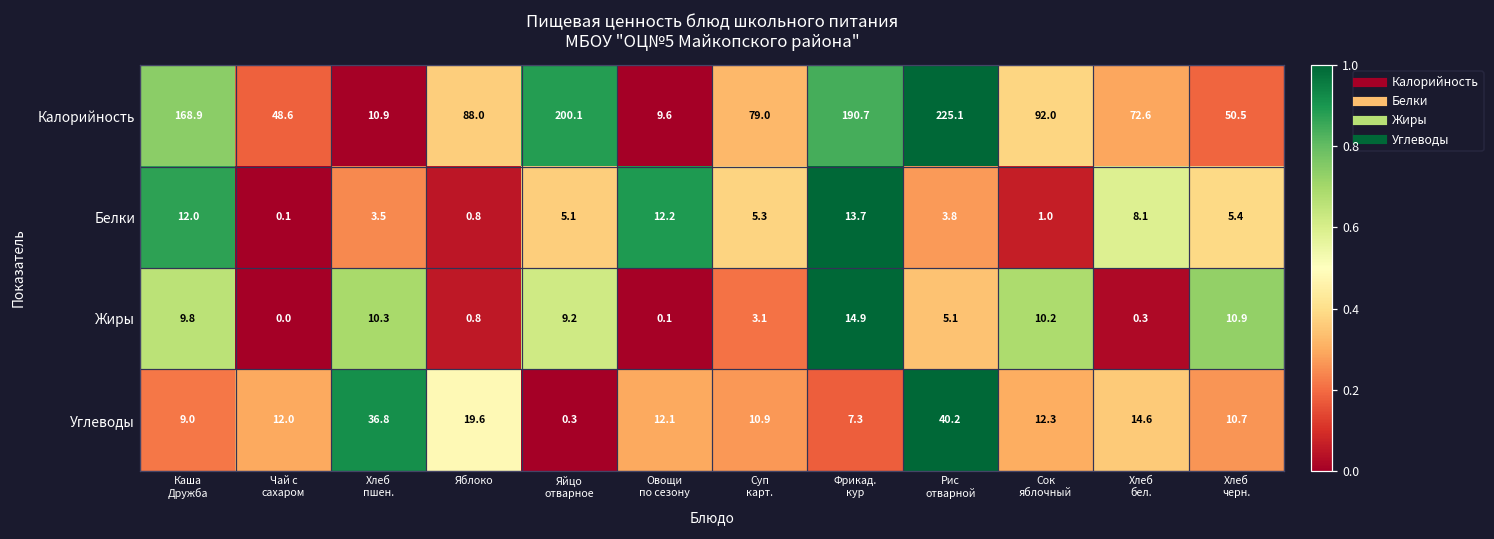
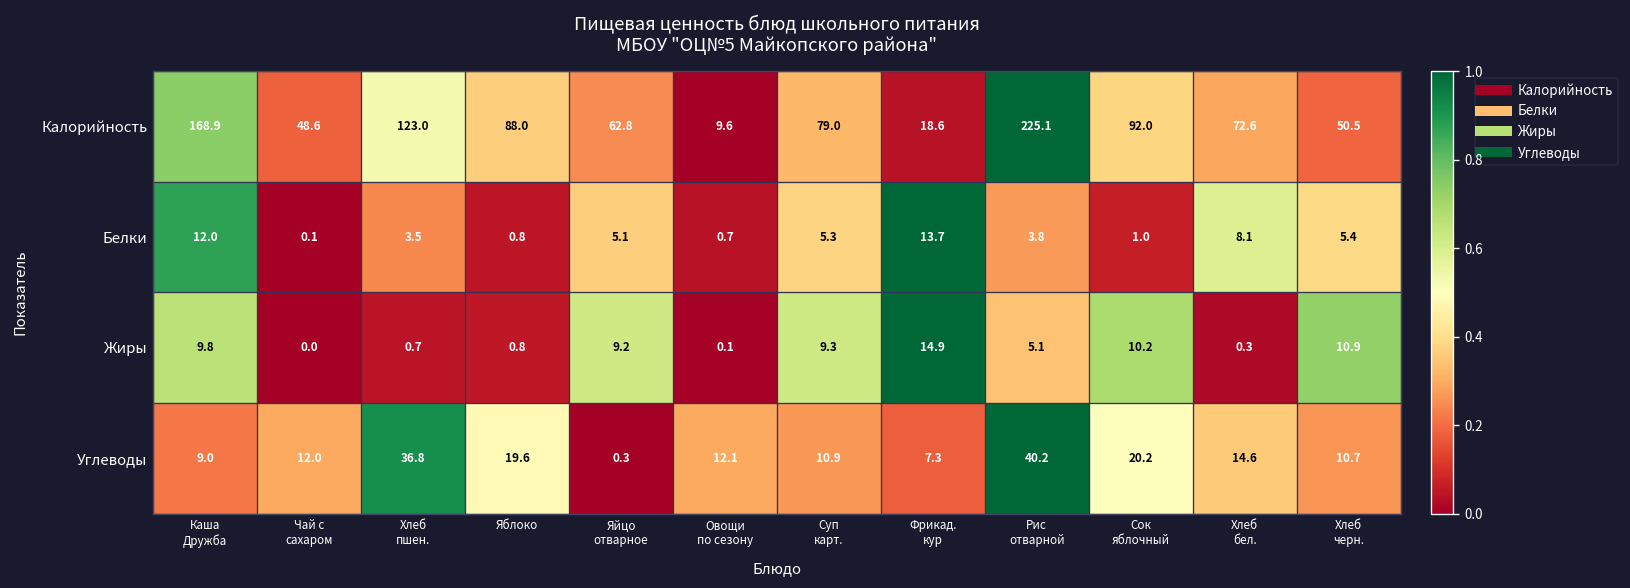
Калорийность, Хлеб пшен.: 10.9 -> 123.0
Калорийность, Яйцо отварное: 200.1 -> 62.8
Калорийность, Фрикад. кур: 190.7 -> 18.6
Белки, Овощи по сезону: 12.2 -> 0.7
Жиры, Хлеб пшен.: 10.3 -> 0.7
Жиры, Суп карт.: 3.1 -> 9.3
Углеводы, Сок яблочный: 12.3 -> 20.2
